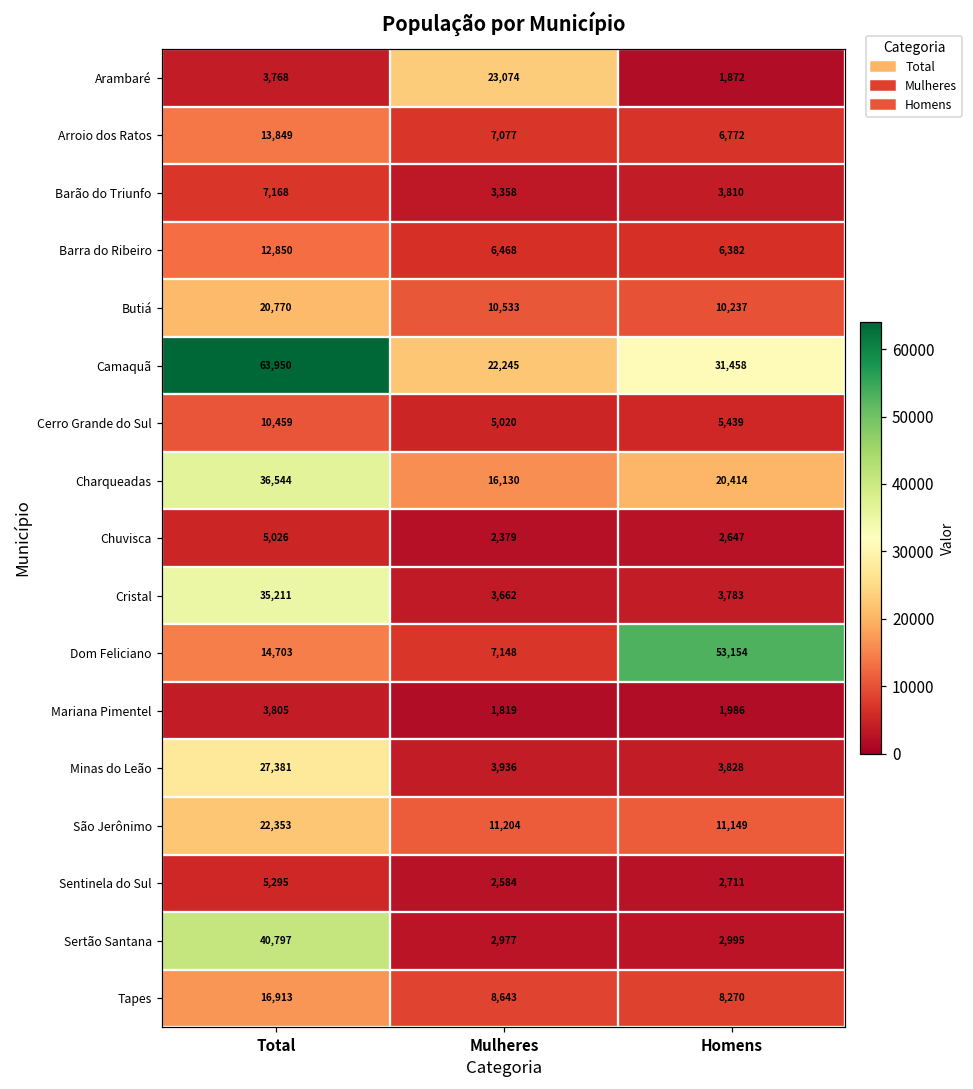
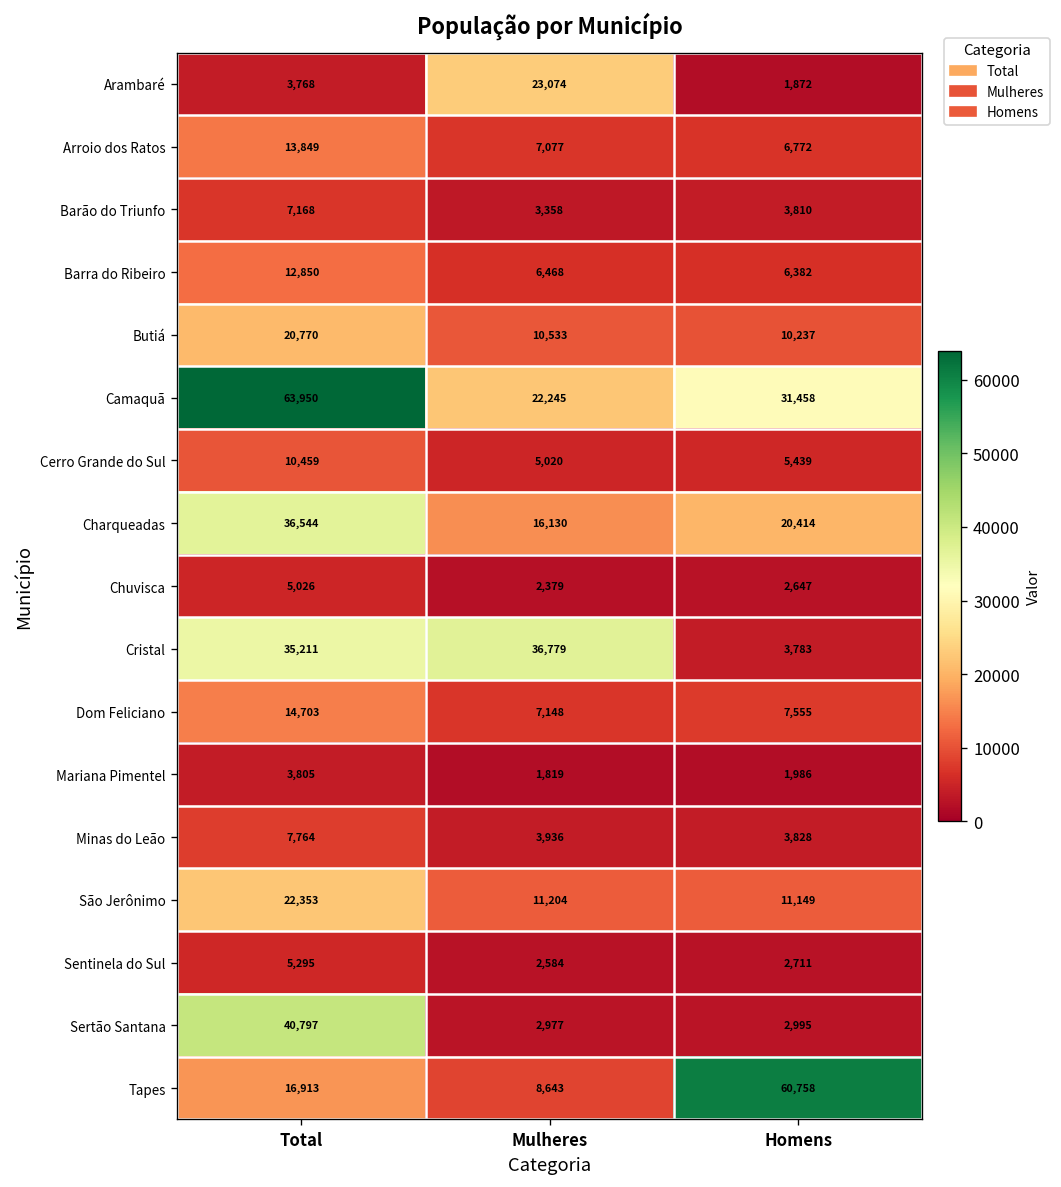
Cristal, Mulheres: 3,662 -> 36,779
Dom Feliciano, Homens: 53,154 -> 7,555
Minas do Leão, Total: 27,381 -> 7,764
Tapes, Homens: 8,270 -> 60,758
